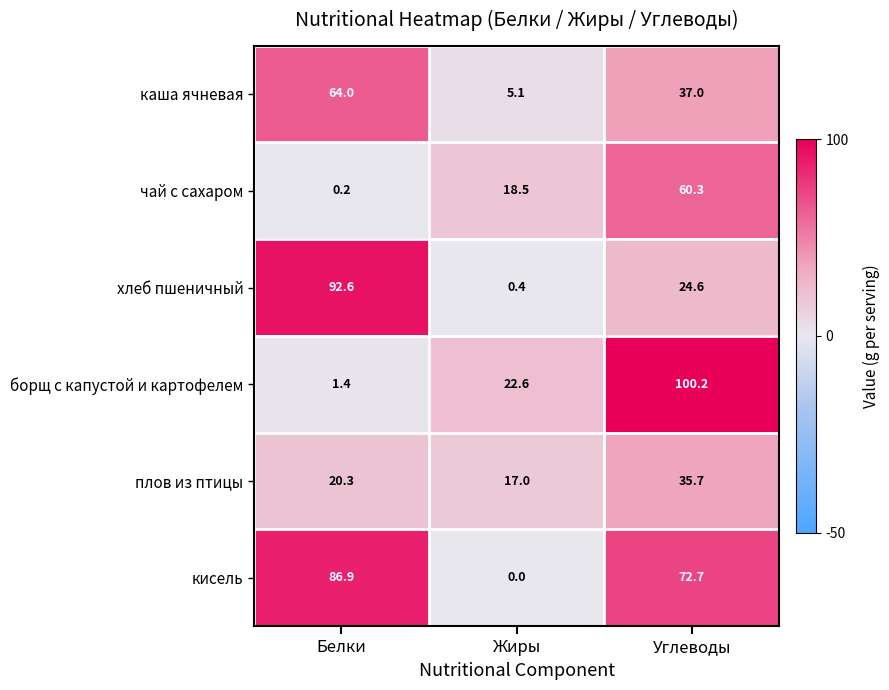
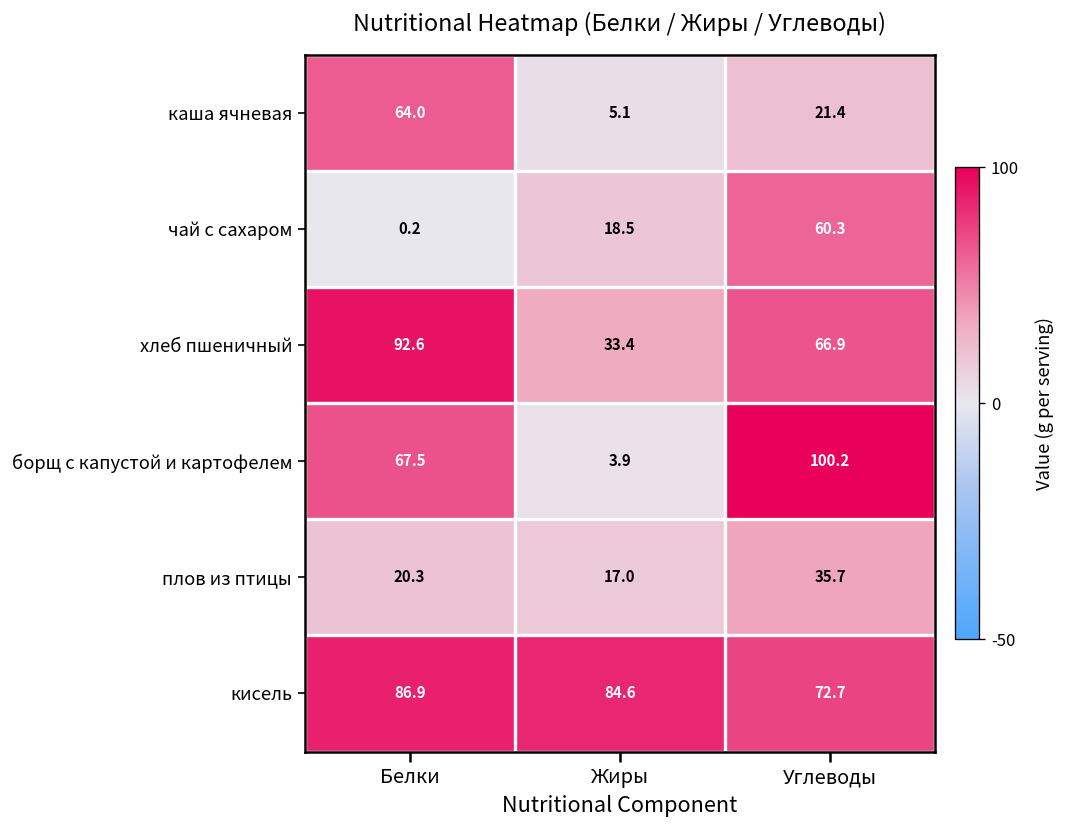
каша ячневая, Углеводы: 37.0 -> 21.4
хлеб пшеничный, Жиры: 0.4 -> 33.4
хлеб пшеничный, Углеводы: 24.6 -> 66.9
борщ с капустой и картофелем, Белки: 1.4 -> 67.5
борщ с капустой и картофелем, Жиры: 22.6 -> 3.9
кисель, Жиры: 0.0 -> 84.6
